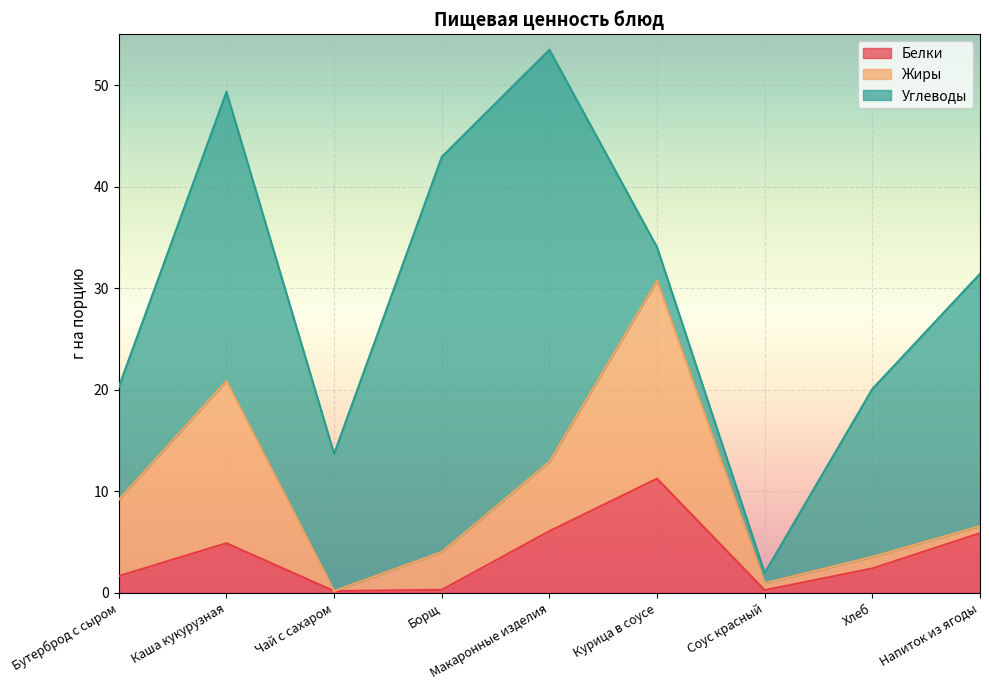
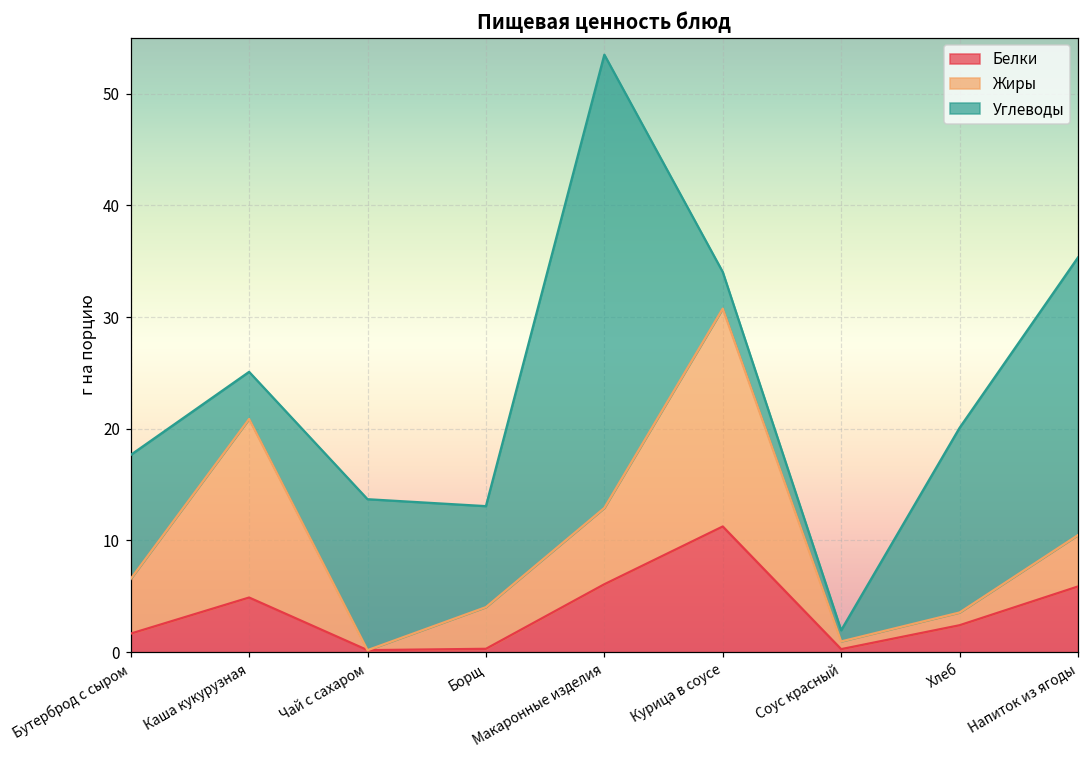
Жиры, Бутерброд с сыром: 7.5 -> 4.9
Углеводы, Каша кукурузная: 28.5 -> 4.2
Углеводы, Борщ: 38.9 -> 9.0
Жиры, Напиток из ягоды: 0.7 -> 4.6
